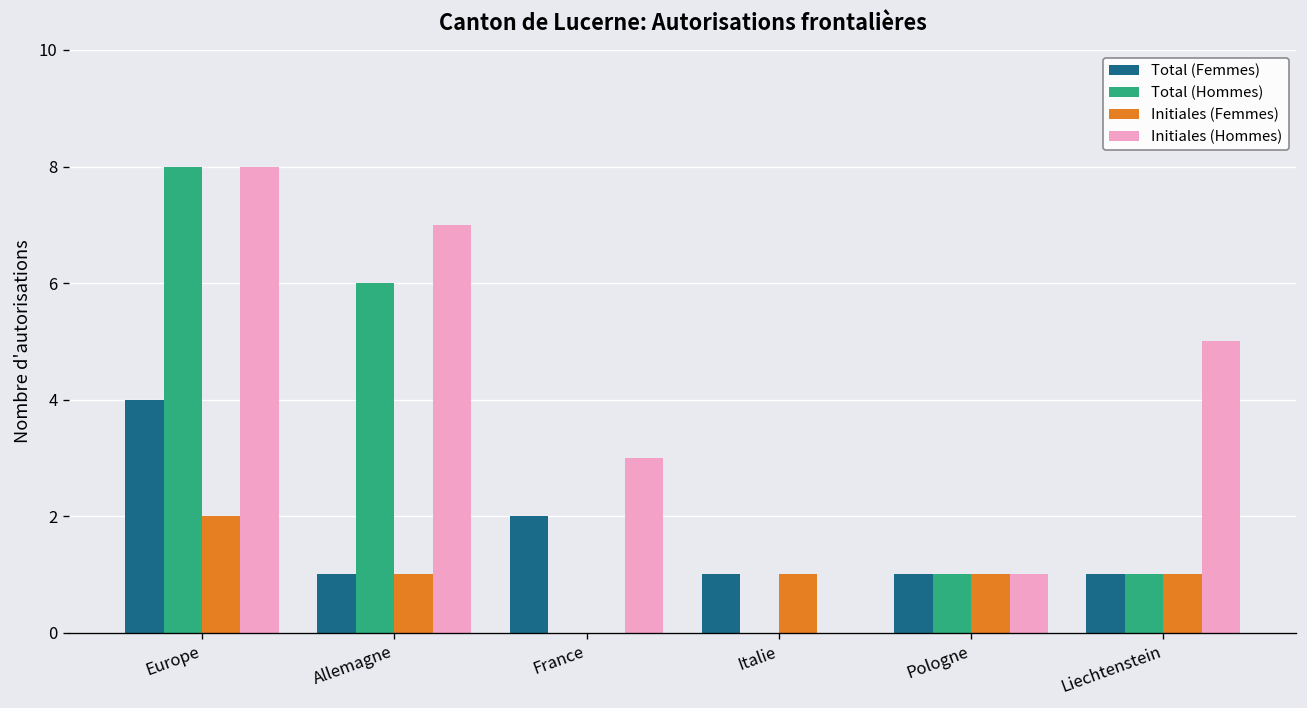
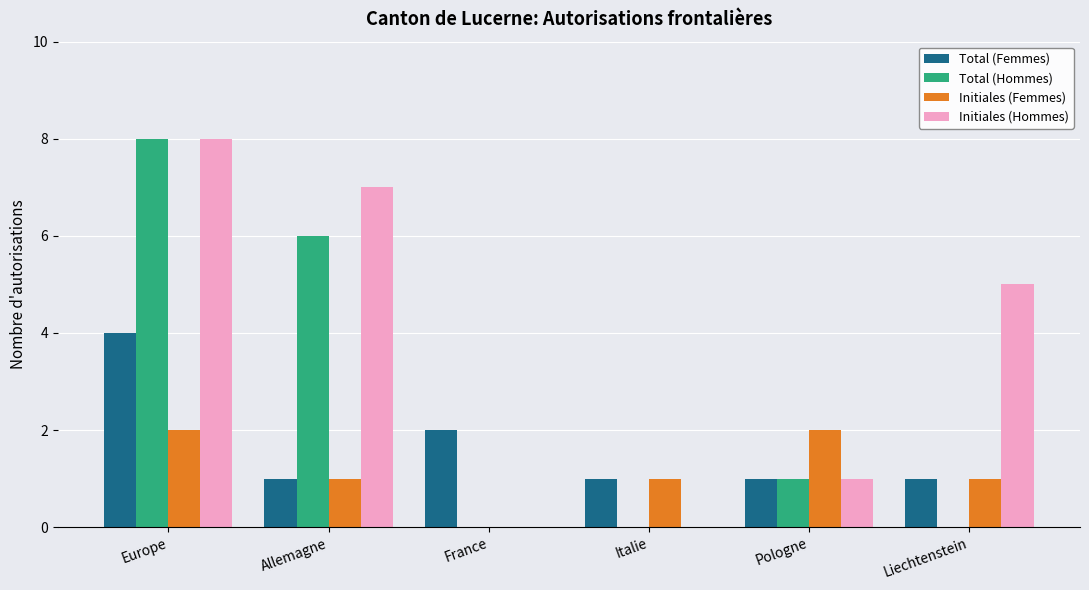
Initiales (Hommes), France: 3 -> 0
Initiales (Femmes), Pologne: 1 -> 2
Total (Hommes), Liechtenstein: 1 -> 0
